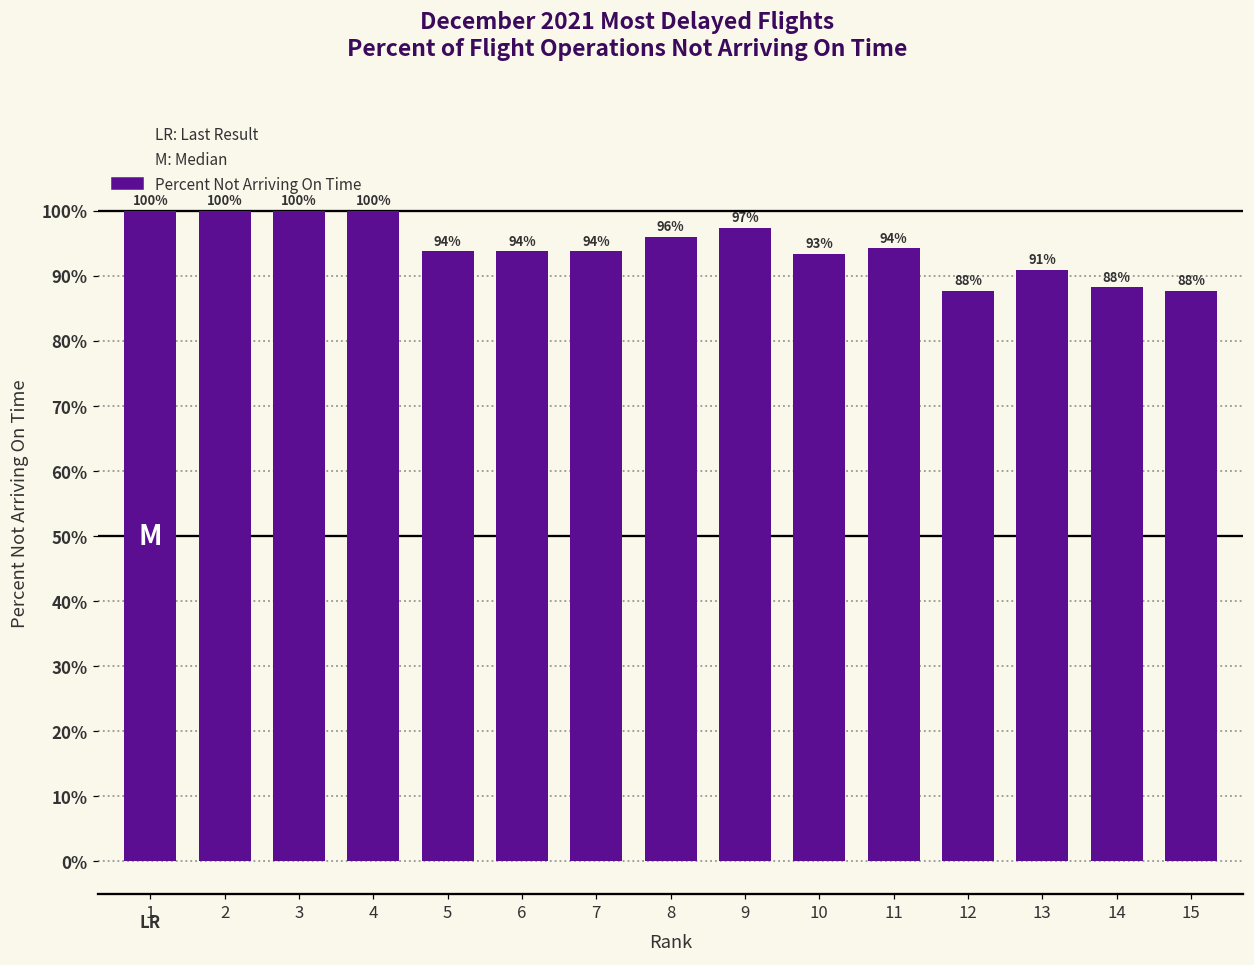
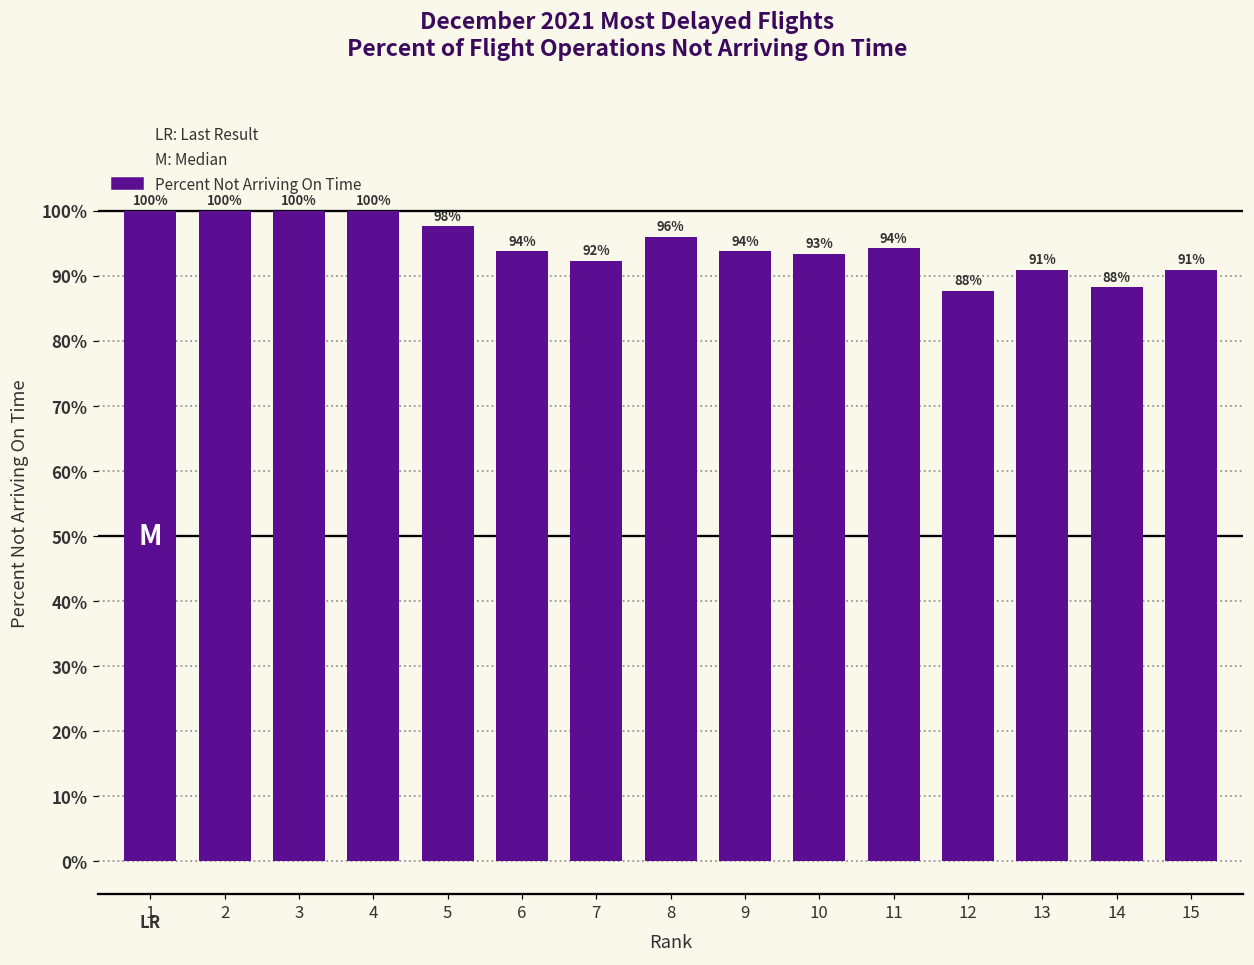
5: 94% -> 98%
7: 94% -> 92%
9: 97% -> 94%
15: 88% -> 91%
